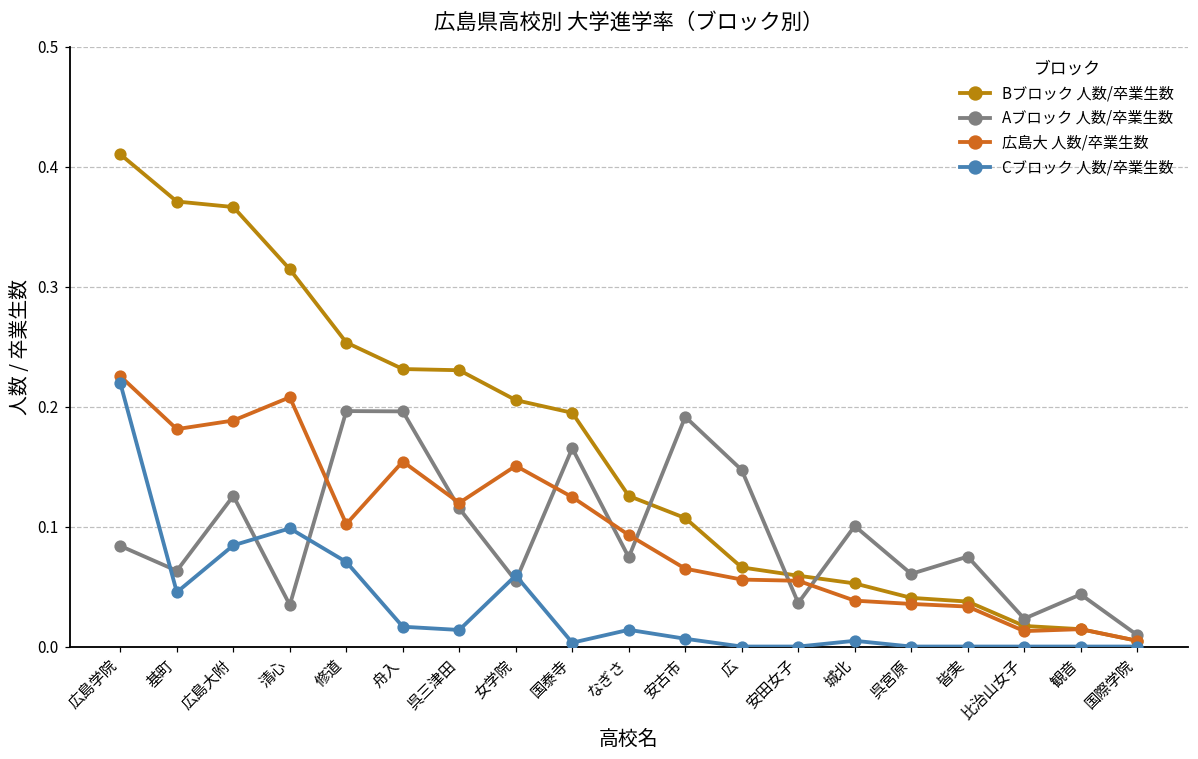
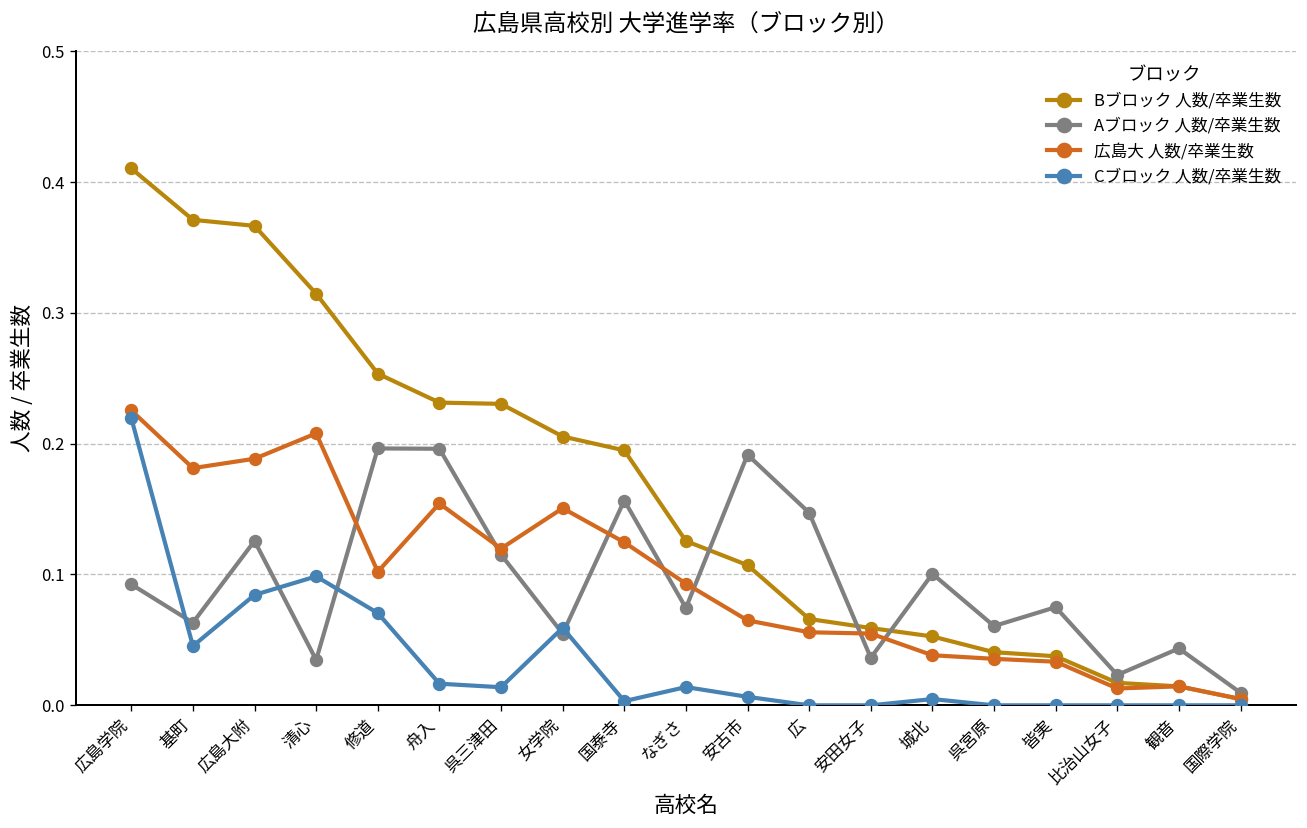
Aブロック 人数/卒業生数, 広島学院: 0.084 -> 0.092
Aブロック 人数/卒業生数, 国泰寺: 0.165 -> 0.157
